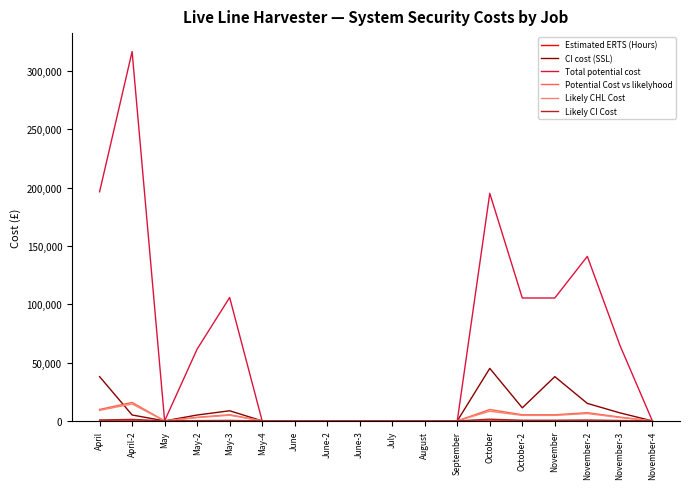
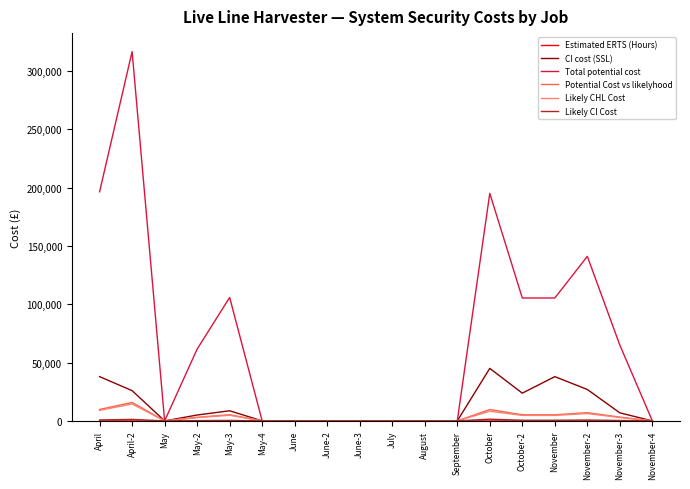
CI cost (SSL), April-2: 5,000 -> 26,000
CI cost (SSL), October-2: 11,000 -> 24,000
CI cost (SSL), November-2: 15,000 -> 27,000
